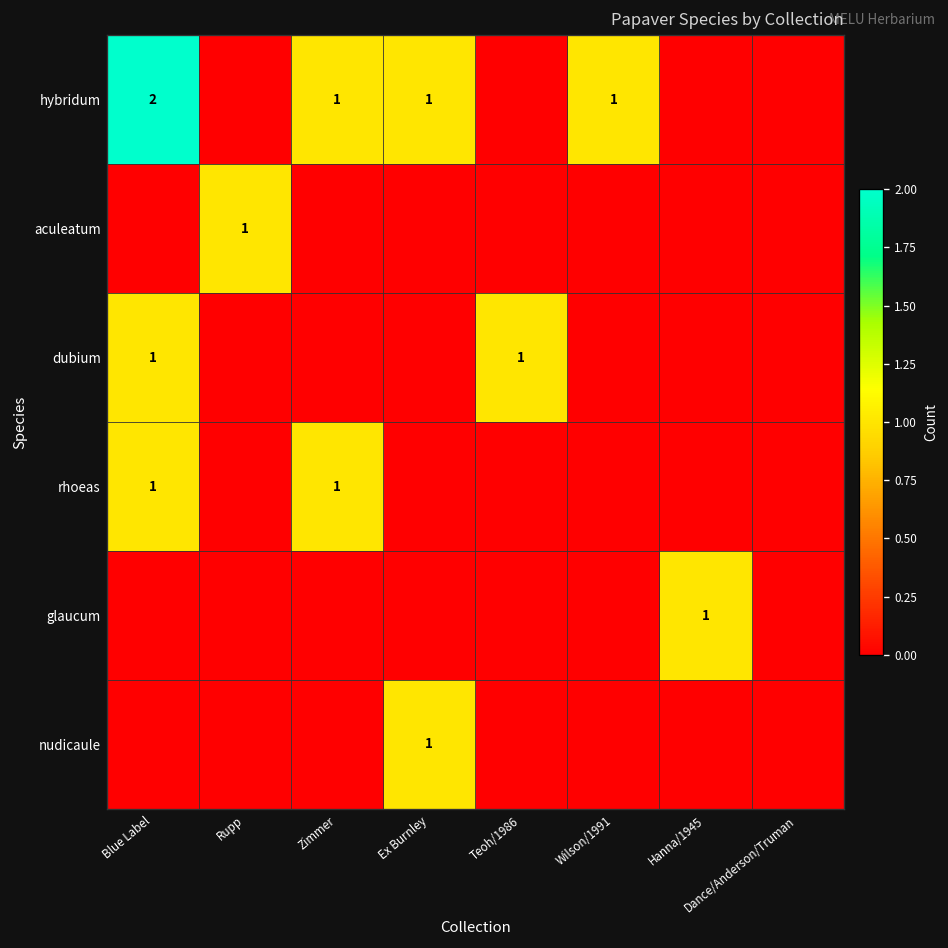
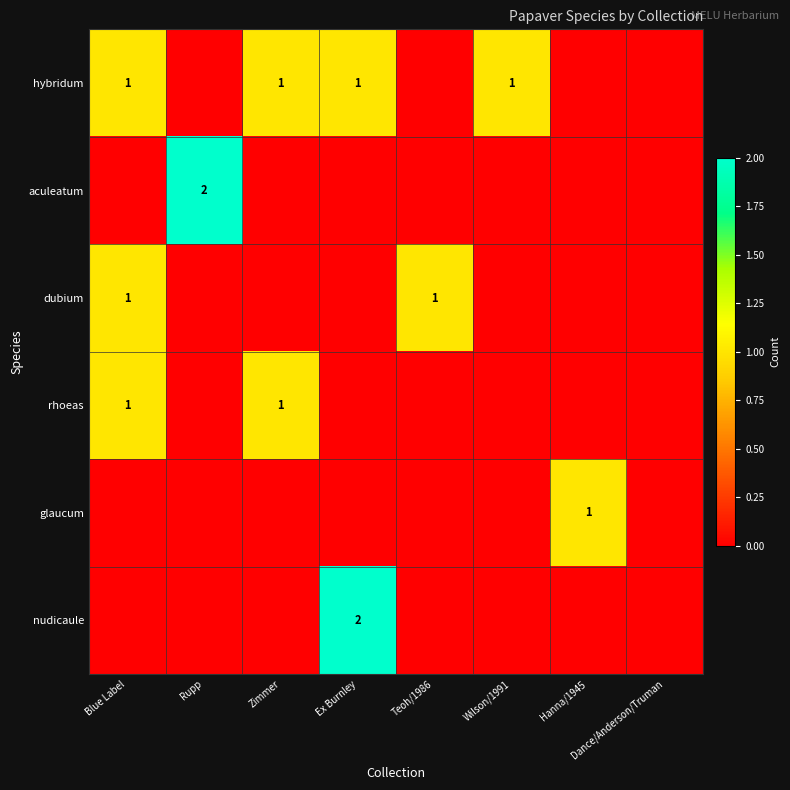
hybridum, Blue Label: 2 -> 1
aculeatum, Rupp: 1 -> 2
nudicaule, Ex Burnley: 1 -> 2
